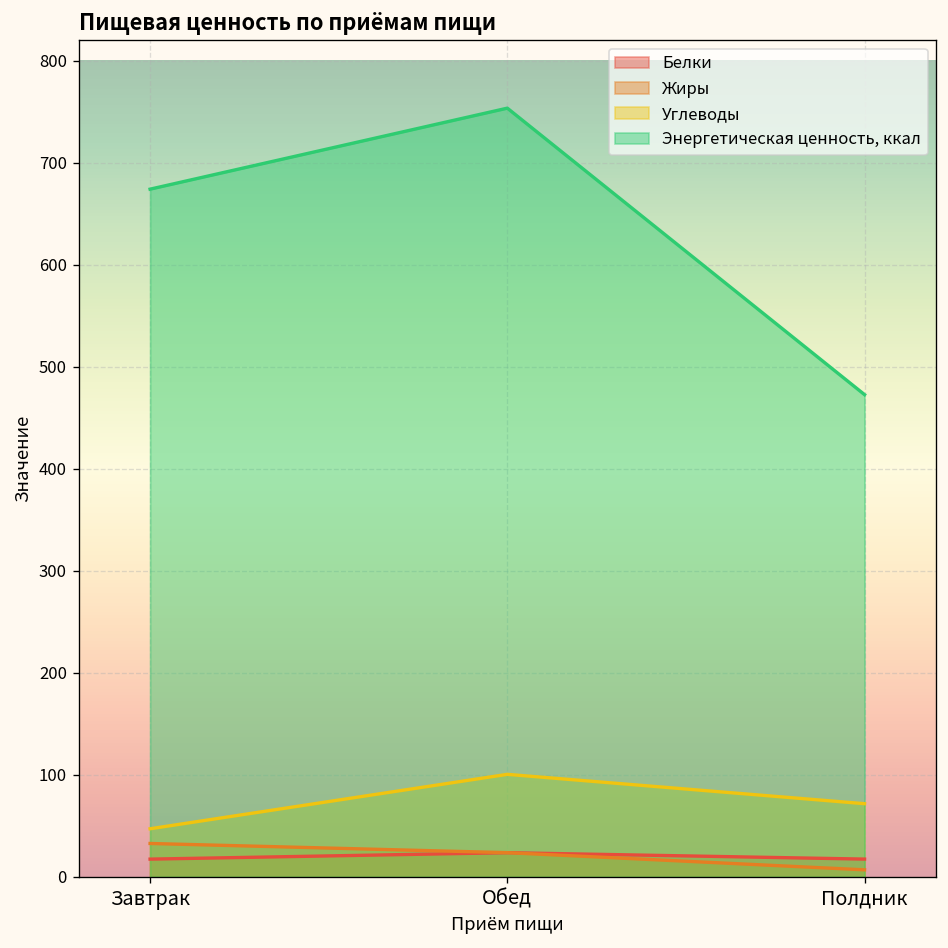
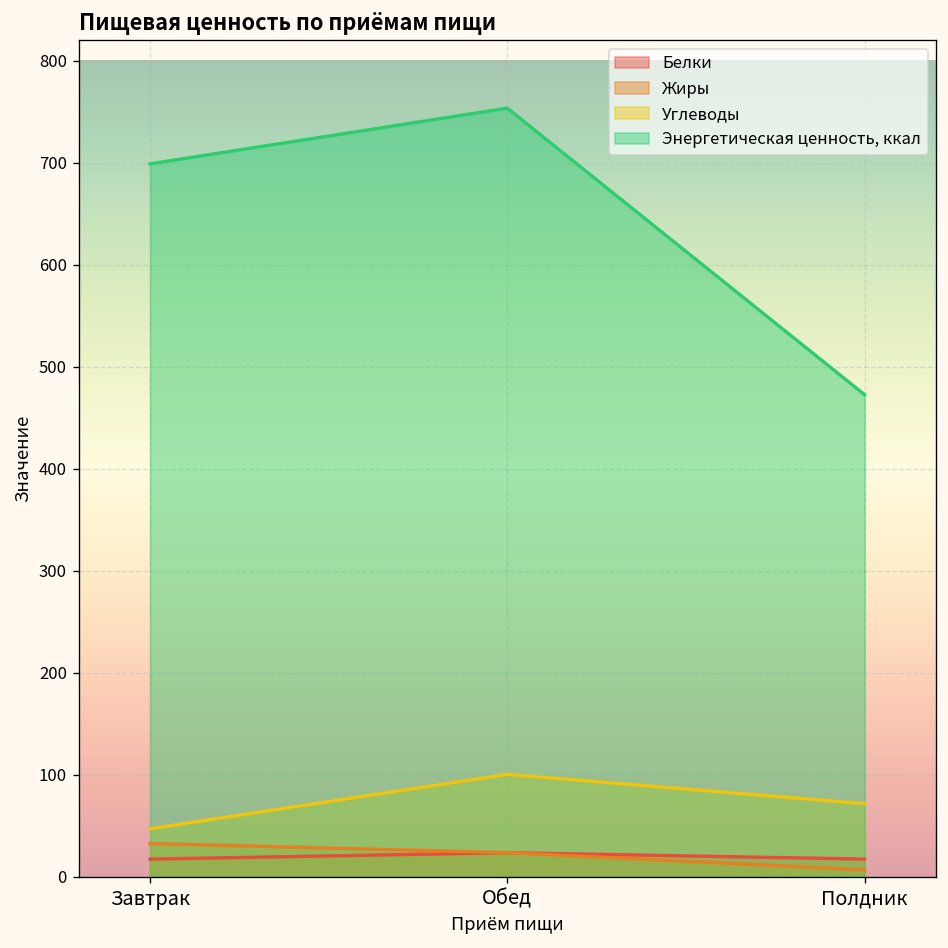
Энергетическая ценность, ккал, Завтрак: 670 -> 700
